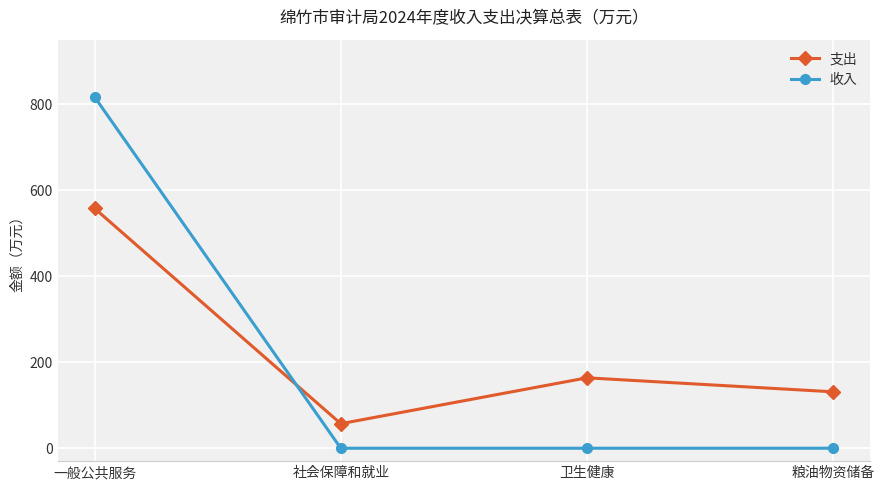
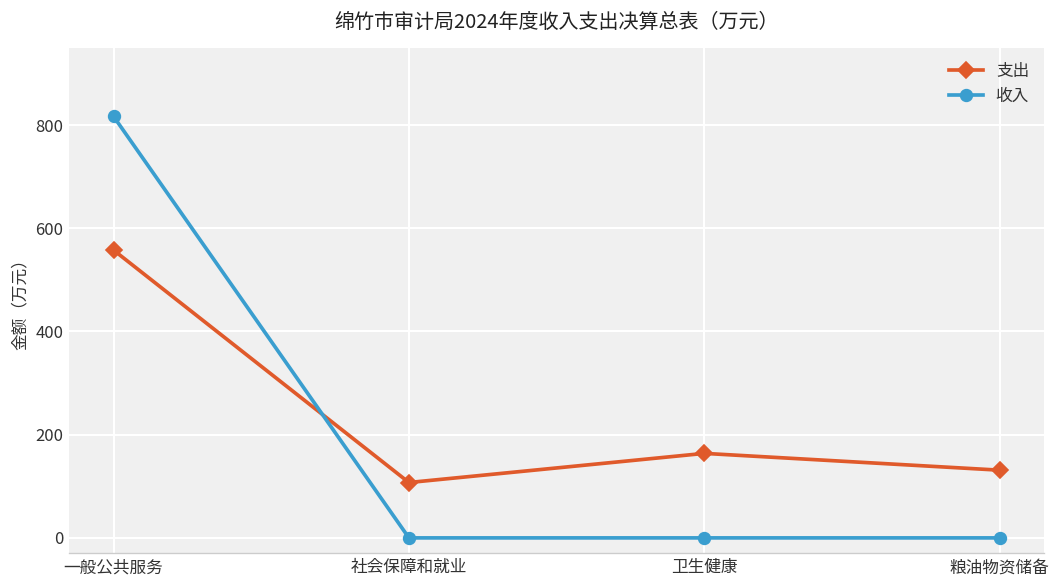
支出, 社会保障和就业: 60 -> 110
